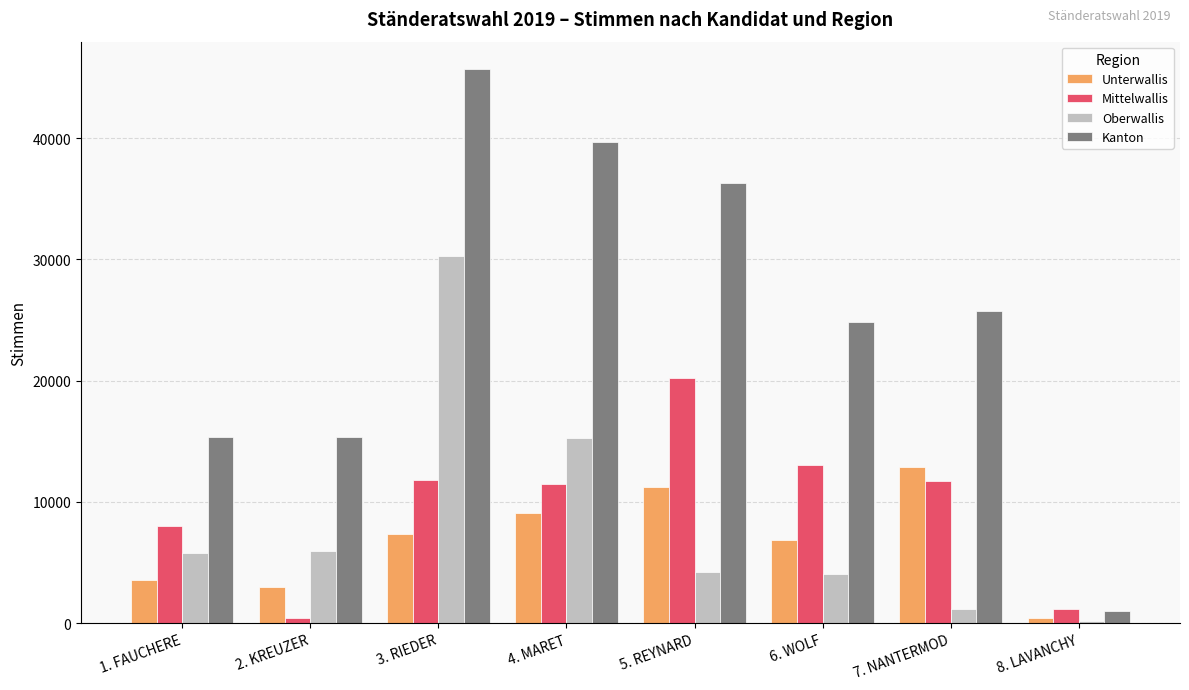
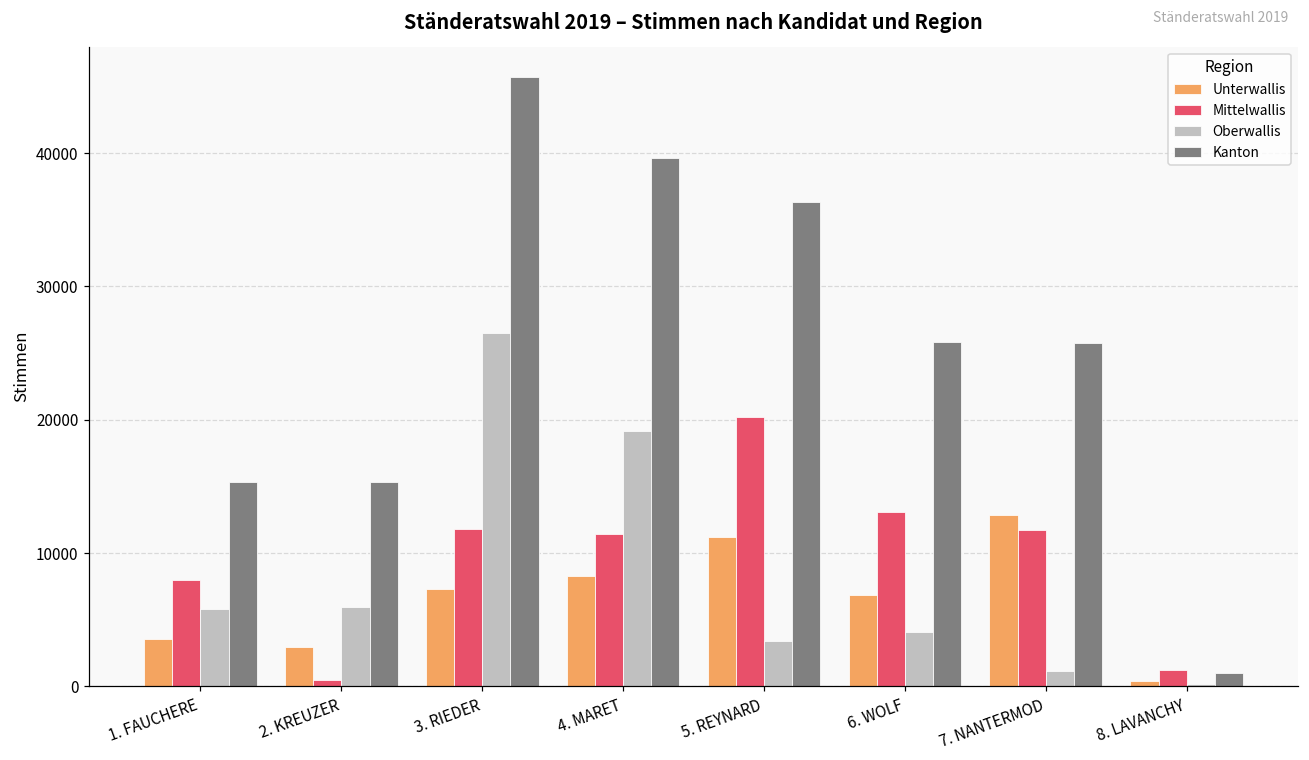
Oberwallis, 3. RIEDER: 30300 -> 26500
Unterwallis, 4. MARET: 9100 -> 8300
Oberwallis, 4. MARET: 15200 -> 19100
Oberwallis, 5. REYNARD: 4200 -> 3400
Kanton, 6. WOLF: 24800 -> 25900
